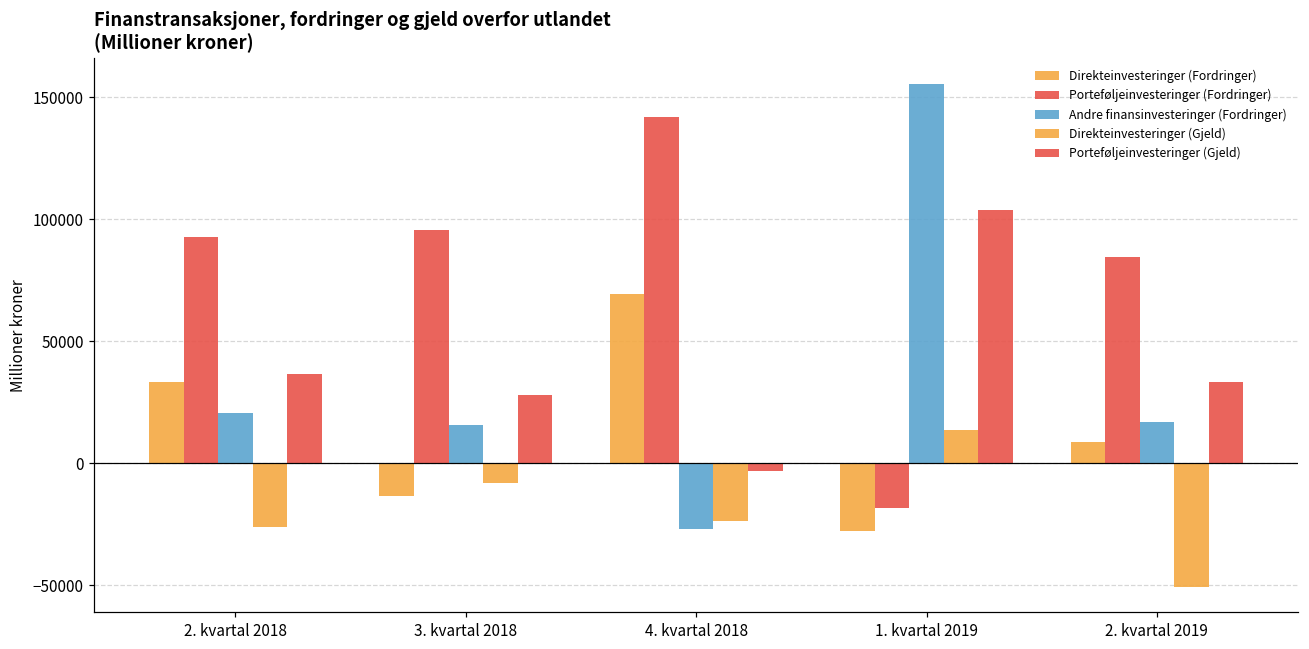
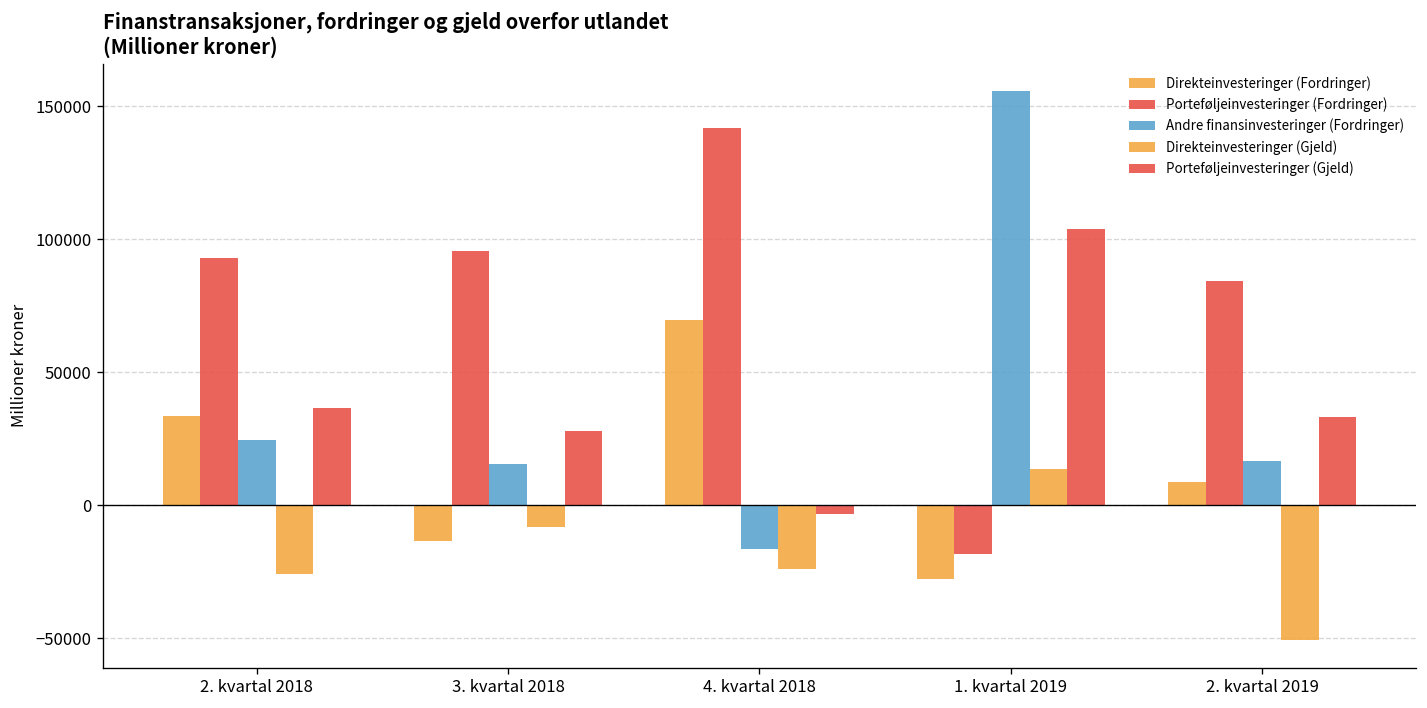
Andre finansinvesteringer (Fordringer), 2. kvartal 2018: 21000 -> 24000
Andre finansinvesteringer (Fordringer), 4. kvartal 2018: -27000 -> -16000
